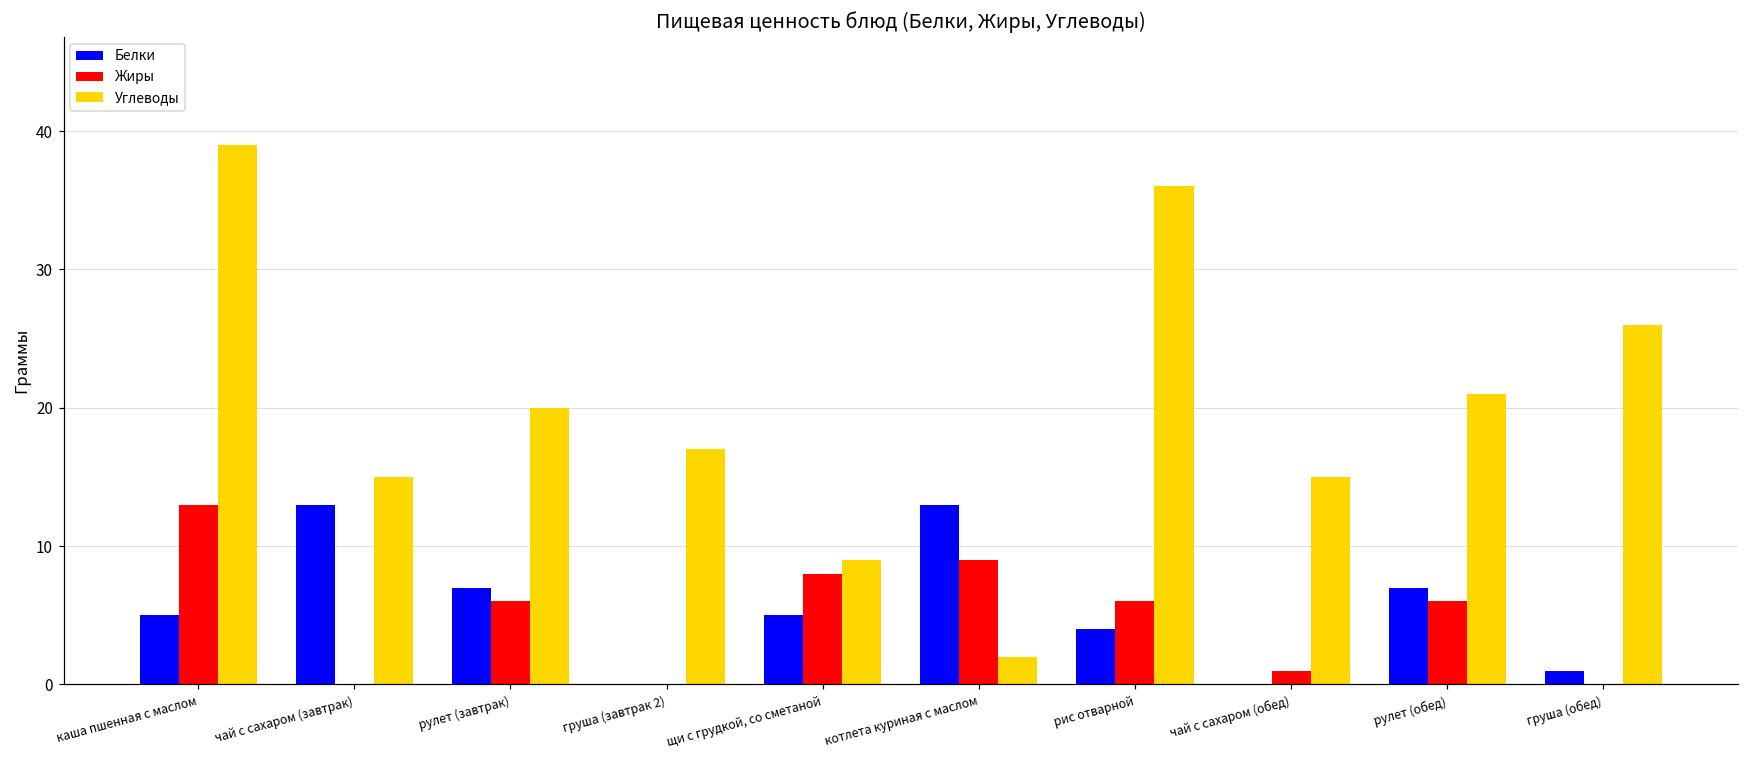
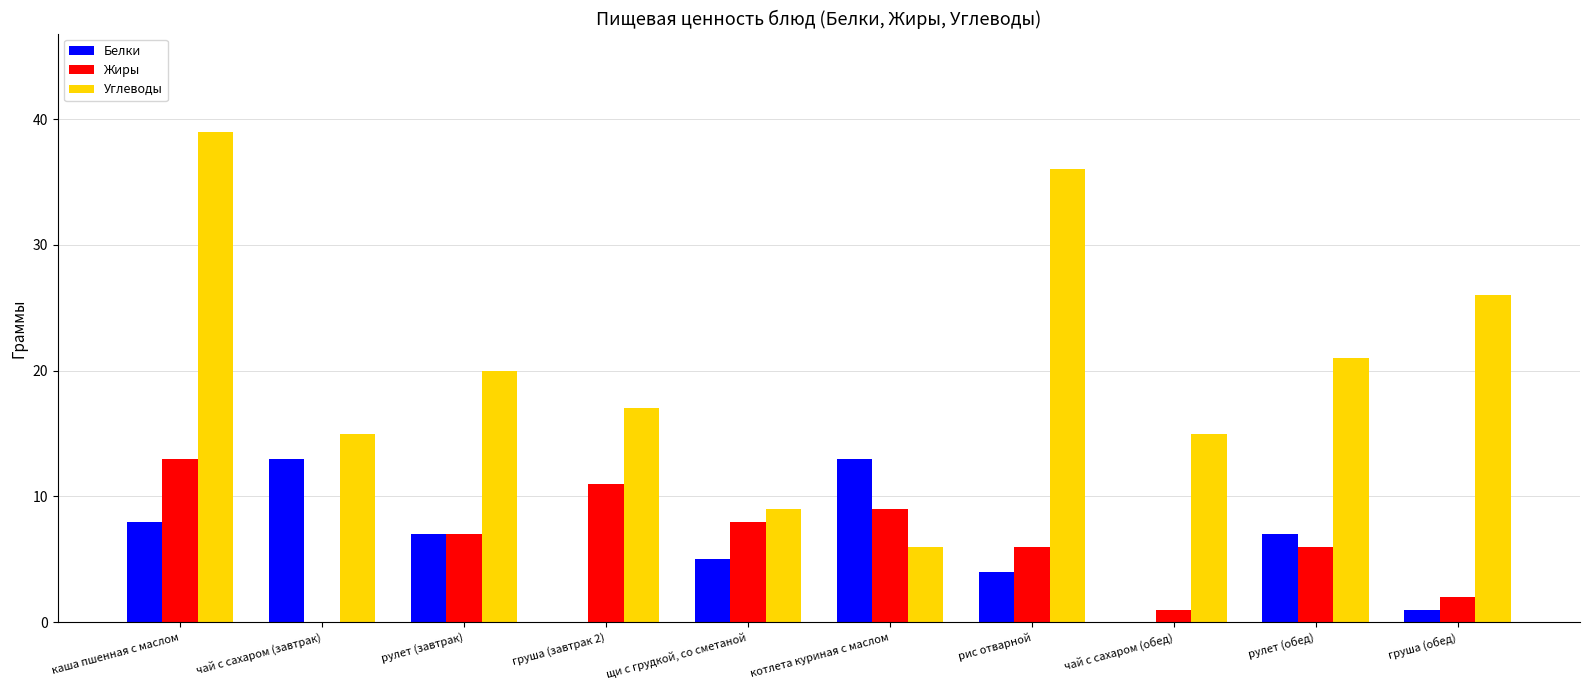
Белки, каша пшенная с маслом: 5 -> 8
Жиры, рулет (завтрак): 6 -> 7
Жиры, груша (завтрак 2): 0 -> 11
Углеводы, котлета куриная с маслом: 2 -> 6
Жиры, груша (обед): 0 -> 2
